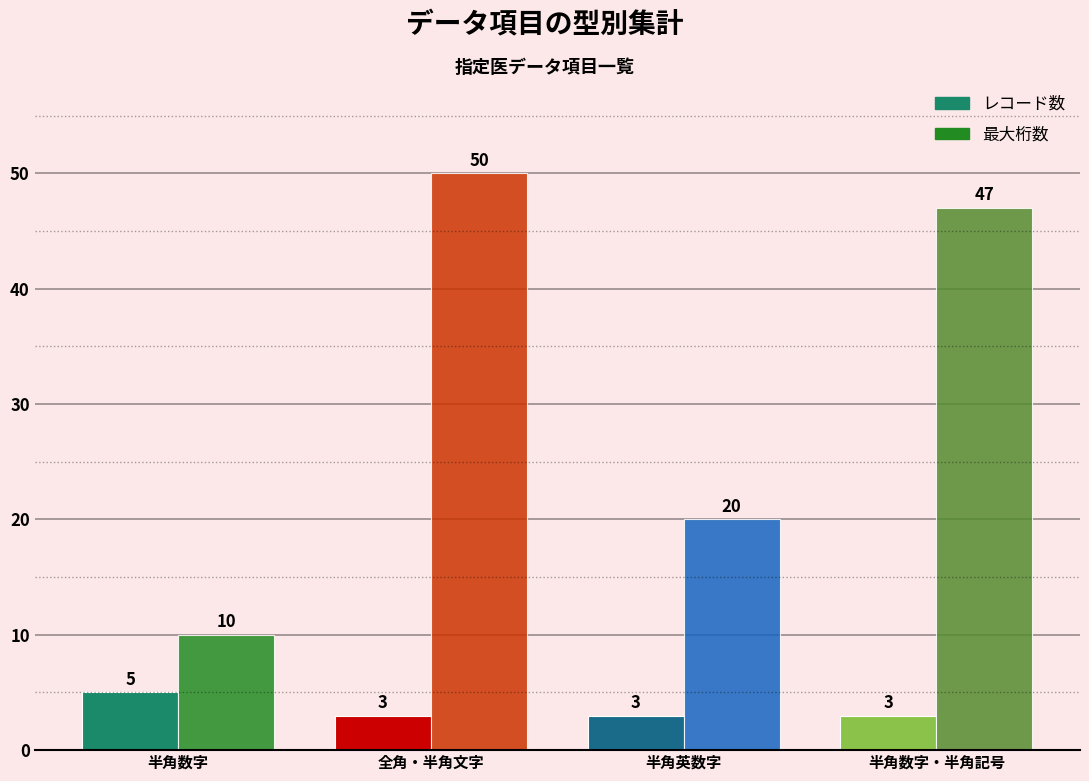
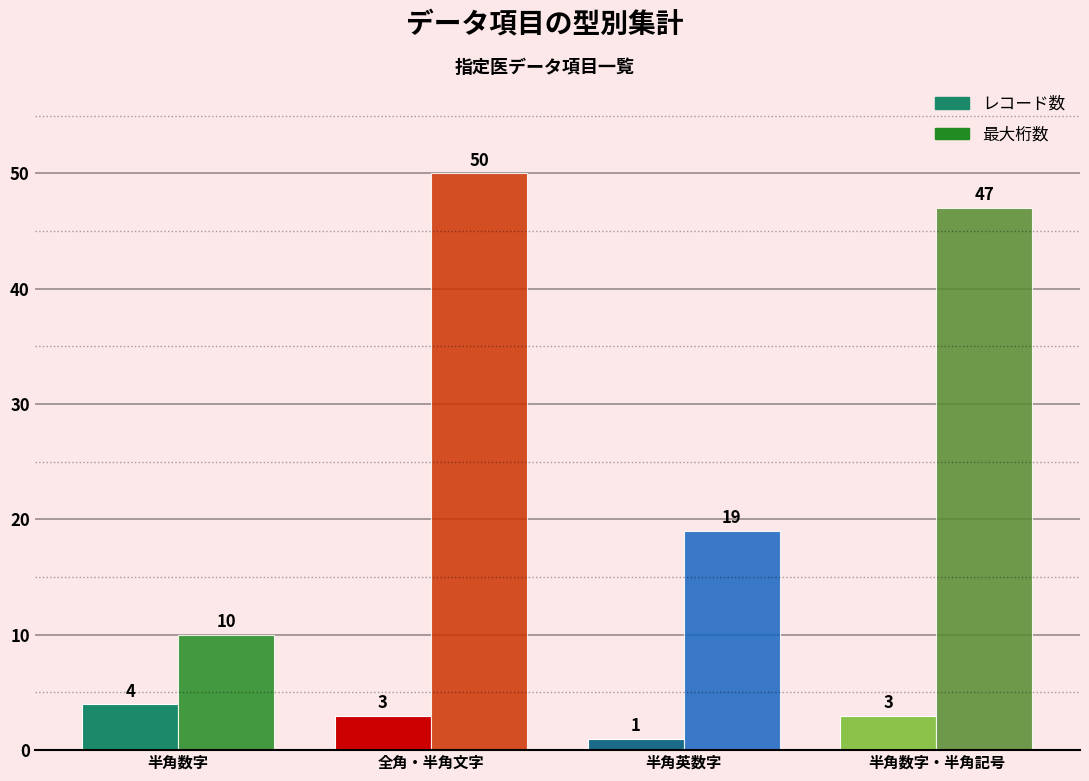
レコード数, 半角数字: 5 -> 4
レコード数, 半角英数字: 3 -> 1
最大桁数, 半角英数字: 20 -> 19
